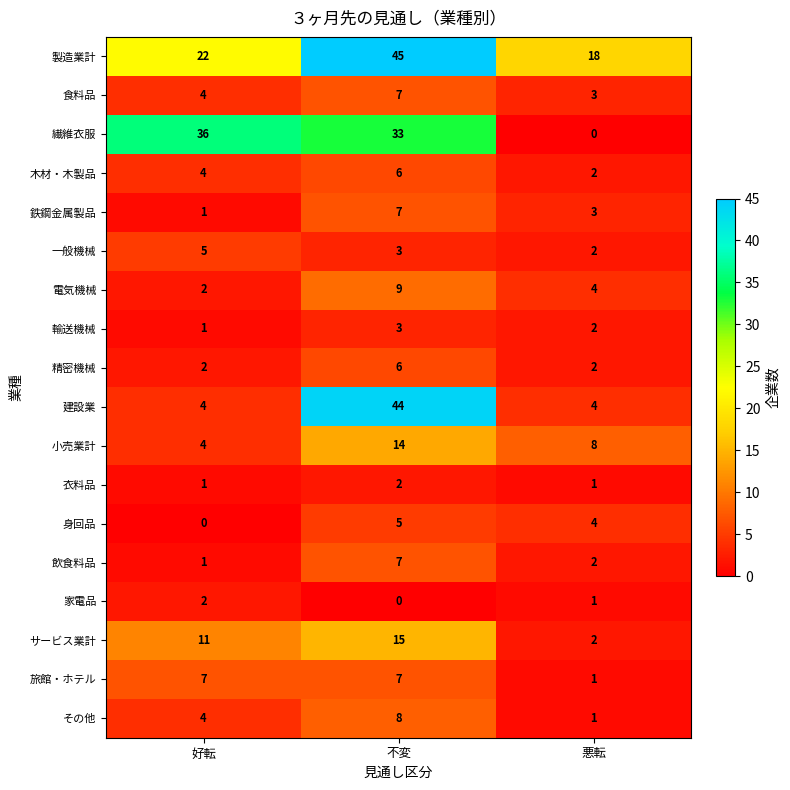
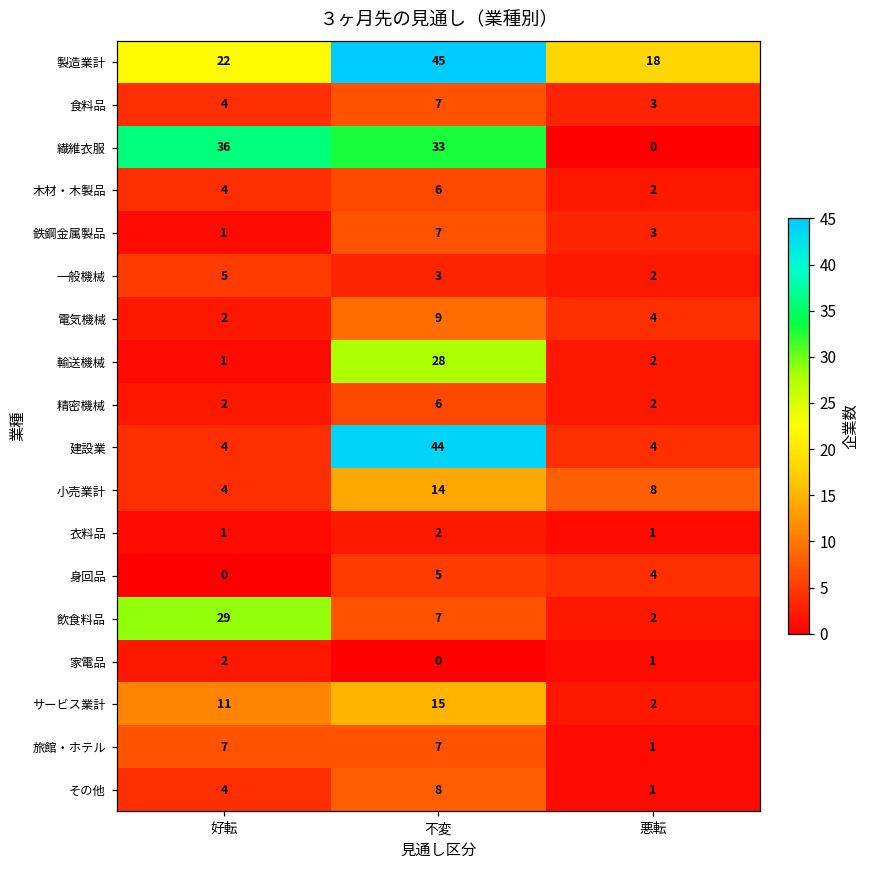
輸送機械, 不変: 3 -> 28
飲食料品, 好転: 1 -> 29
